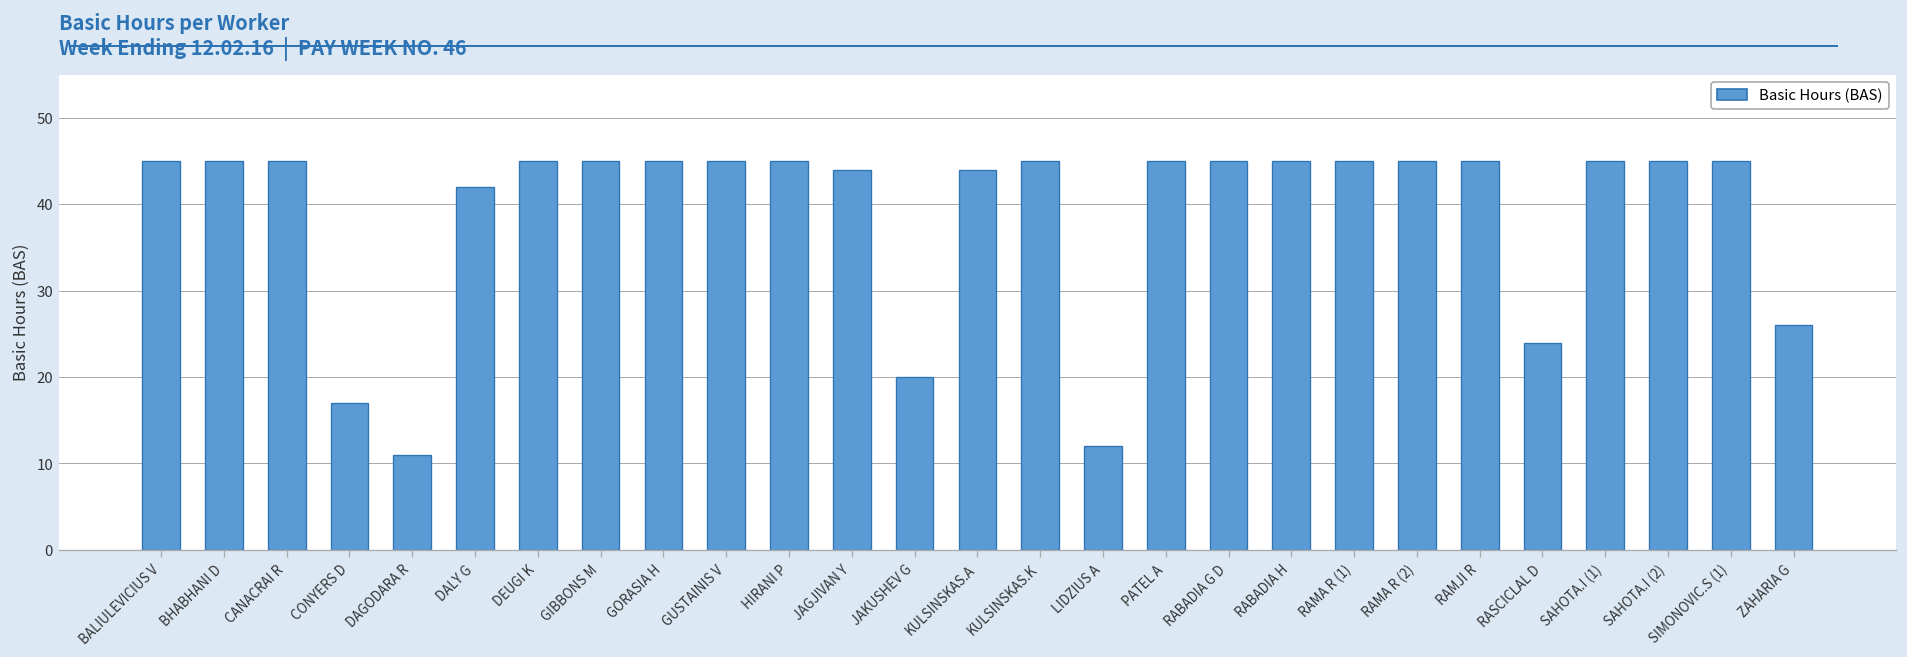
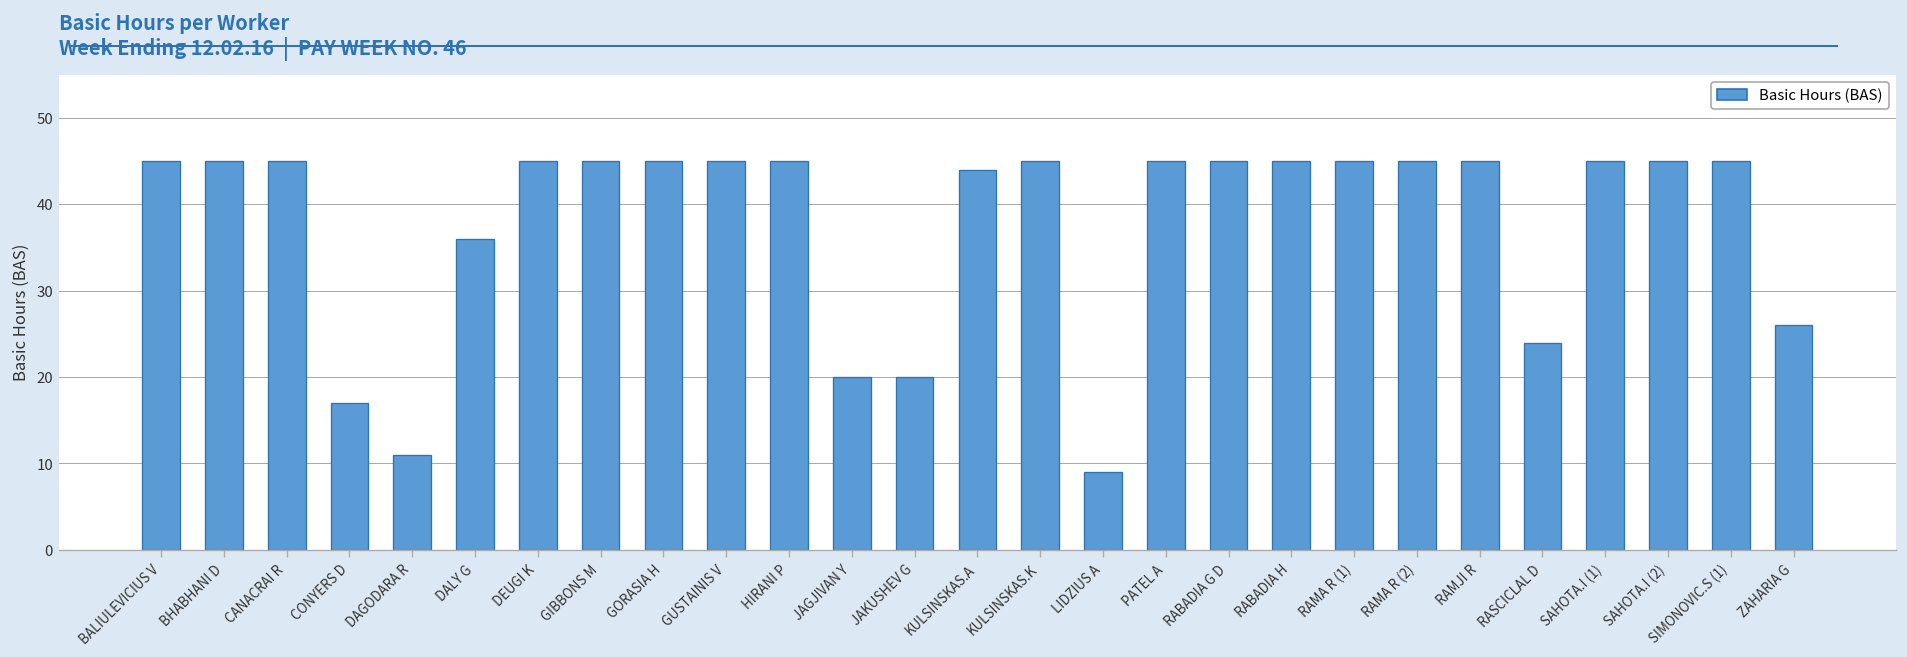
DALY G: 42 -> 36
JAGJIVAN Y: 44 -> 20
LIDZIUS A: 12 -> 9
